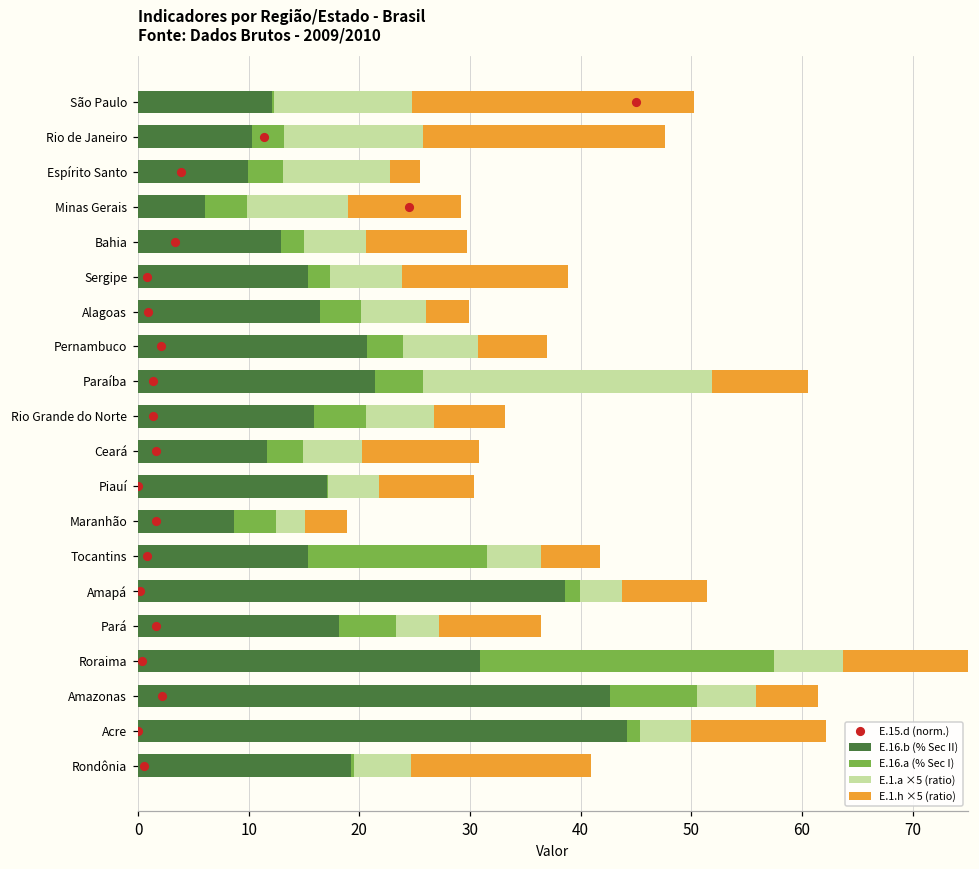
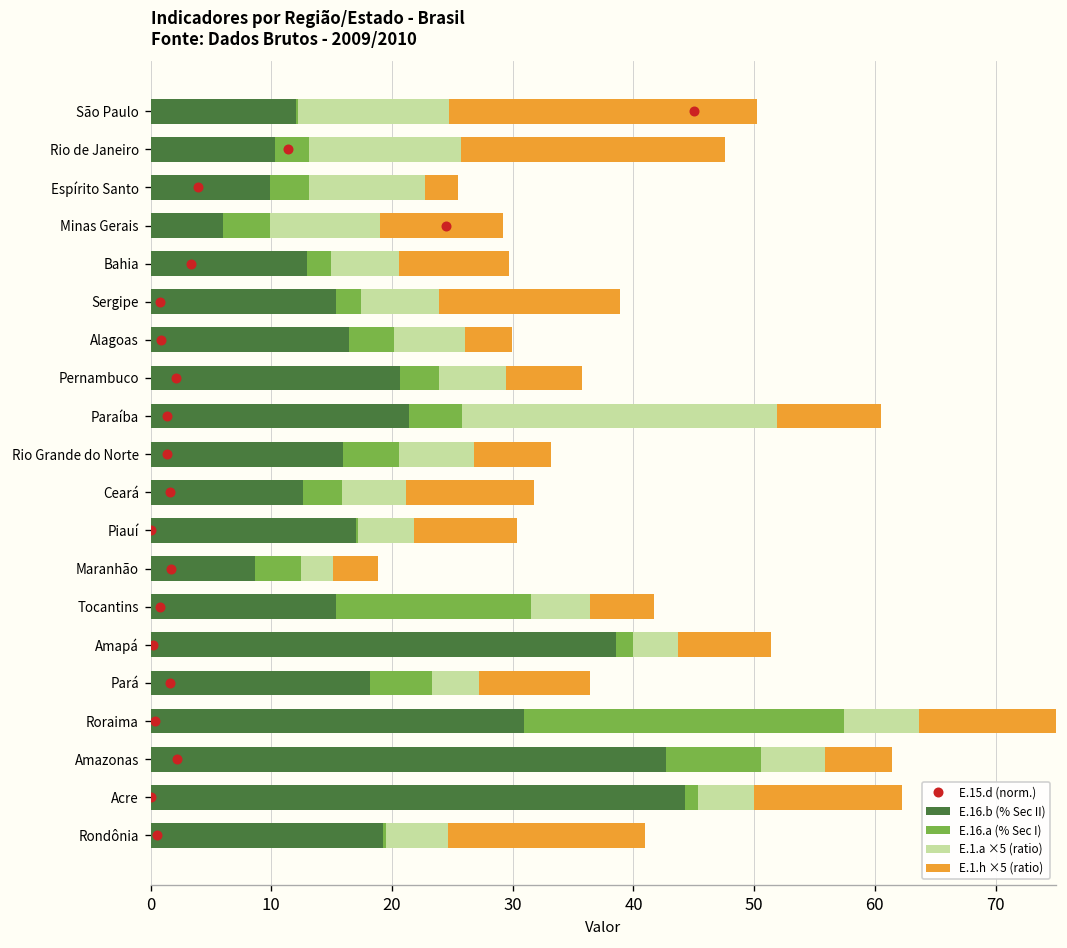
E.1.a ×5 (ratio), Pernambuco: 6.9 -> 5.6
E.16.b (% Sec II), Ceará: 11.7 -> 12.6
